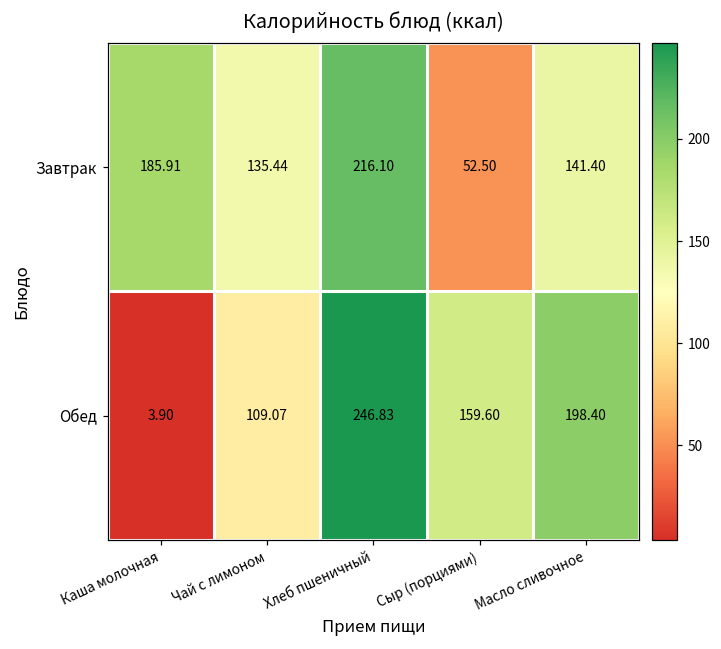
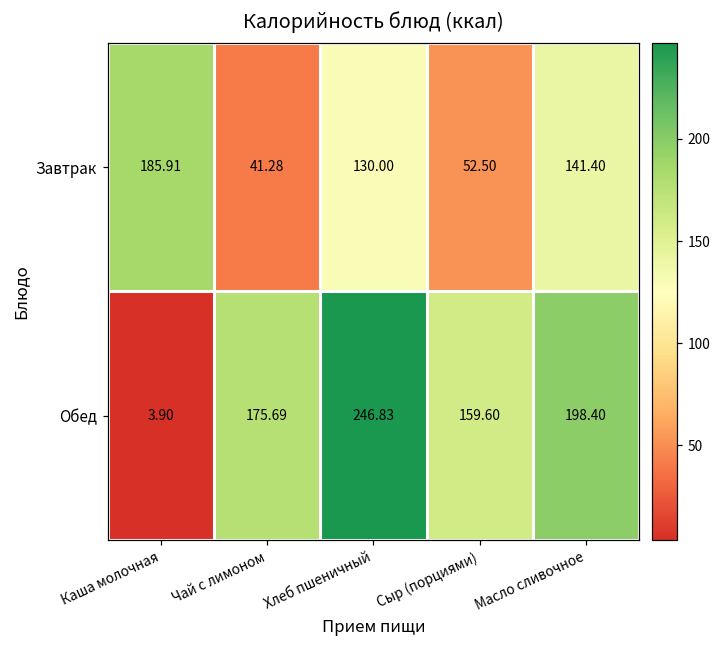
Завтрак, Чай с лимоном: 135.44 -> 41.28
Завтрак, Хлеб пшеничный: 216.10 -> 130.00
Обед, Чай с лимоном: 109.07 -> 175.69
